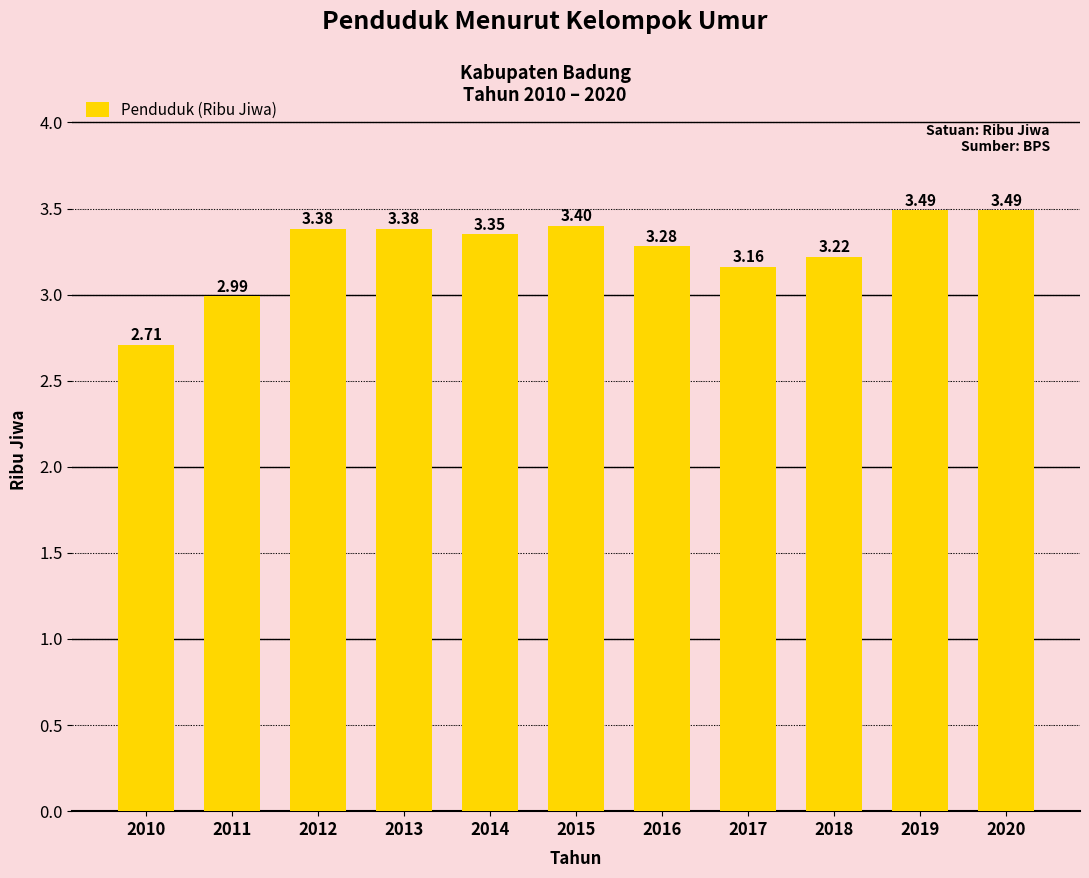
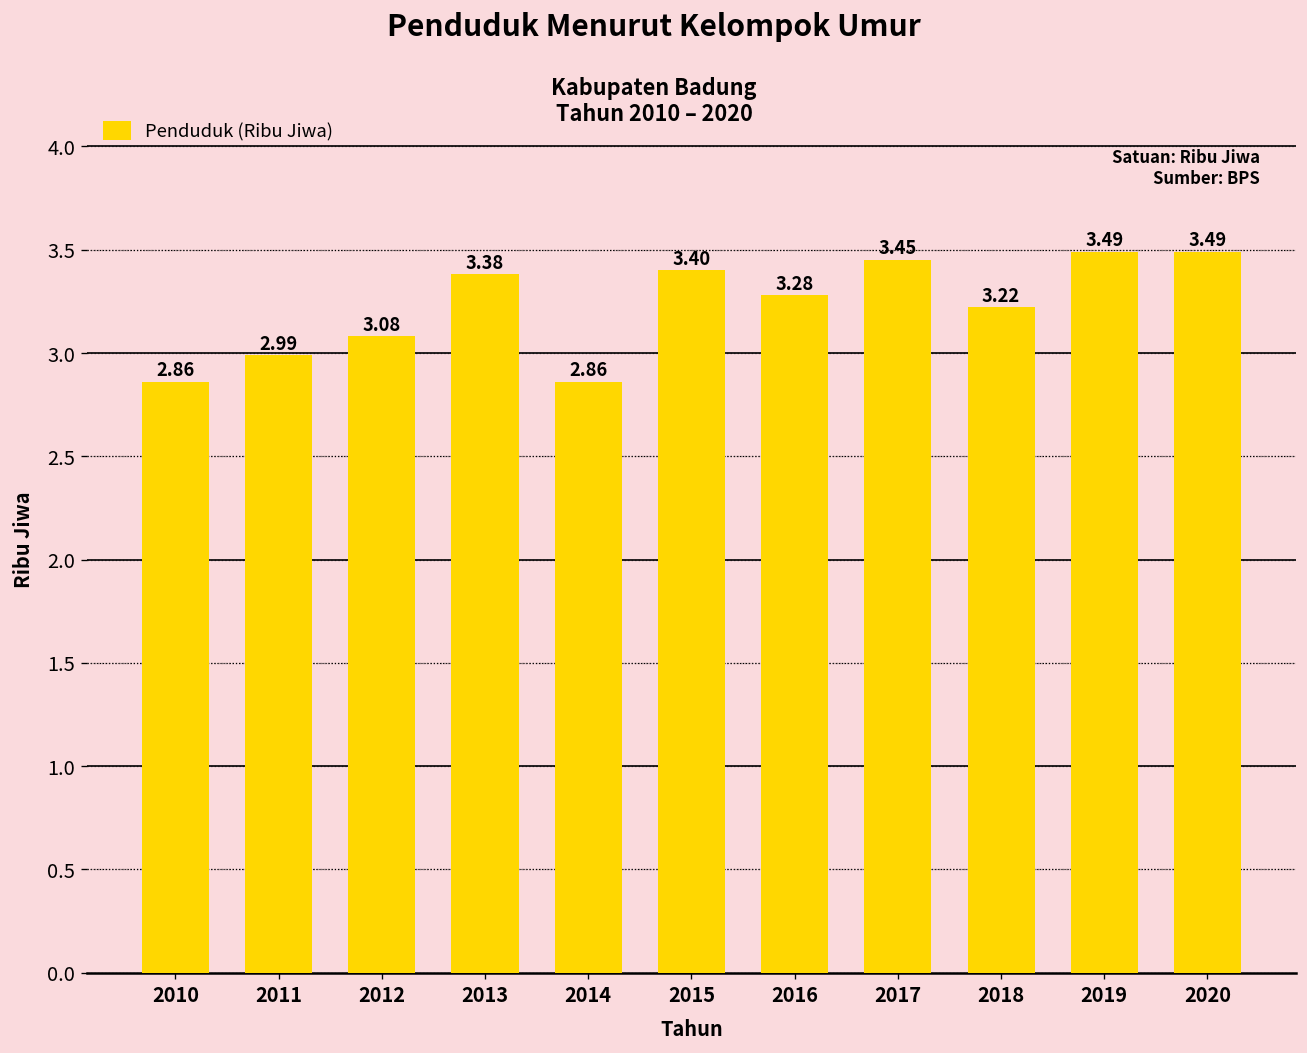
2010: 2.71 -> 2.86
2012: 3.38 -> 3.08
2014: 3.35 -> 2.86
2017: 3.16 -> 3.45
